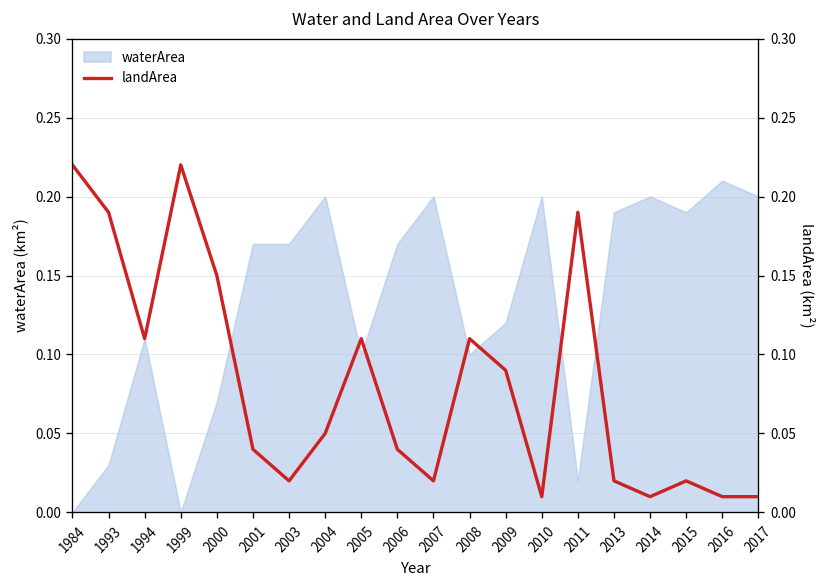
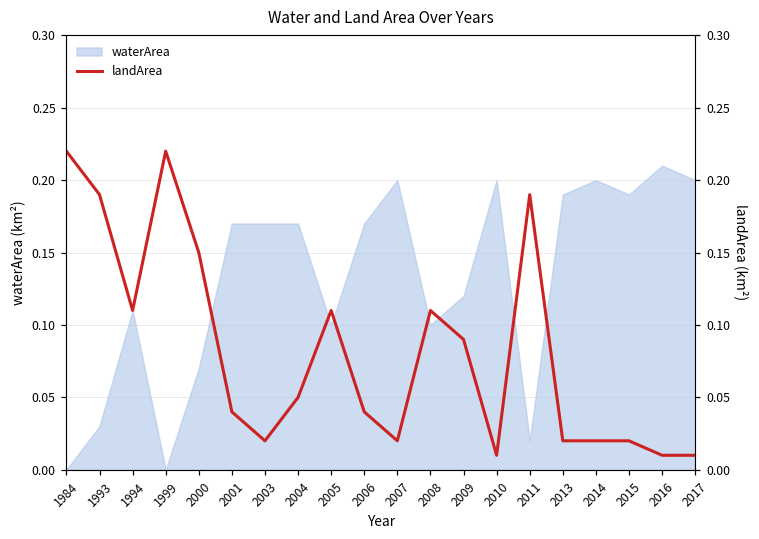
waterArea, 2004: 0.20 -> 0.17
landArea, 2014: 0.01 -> 0.02
